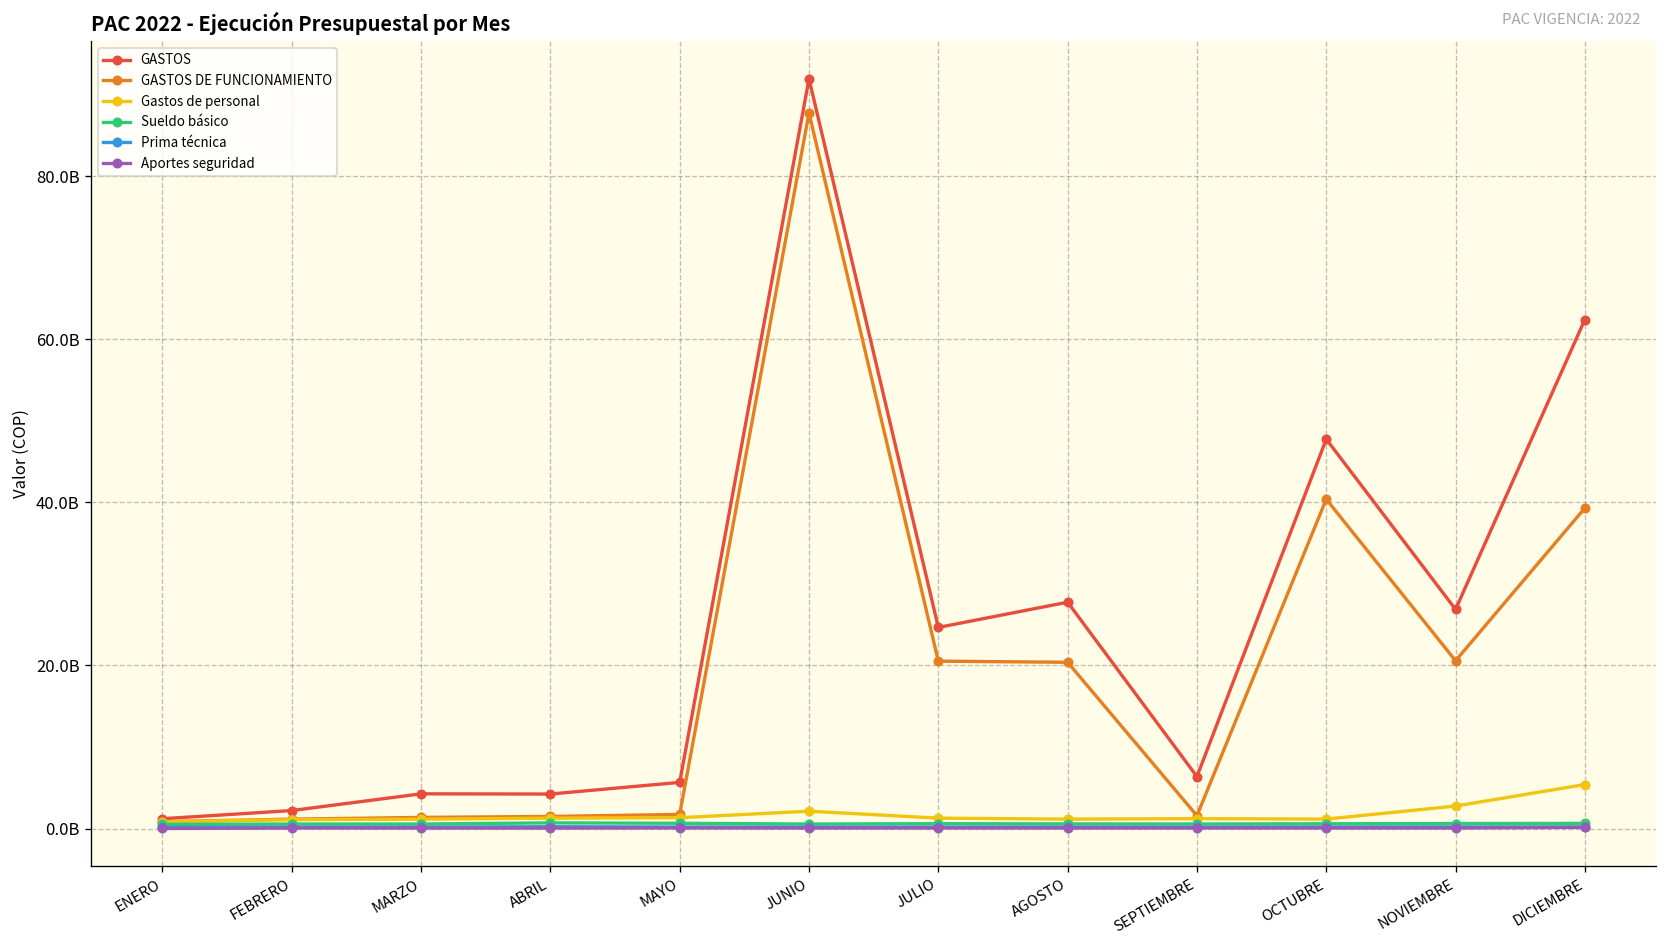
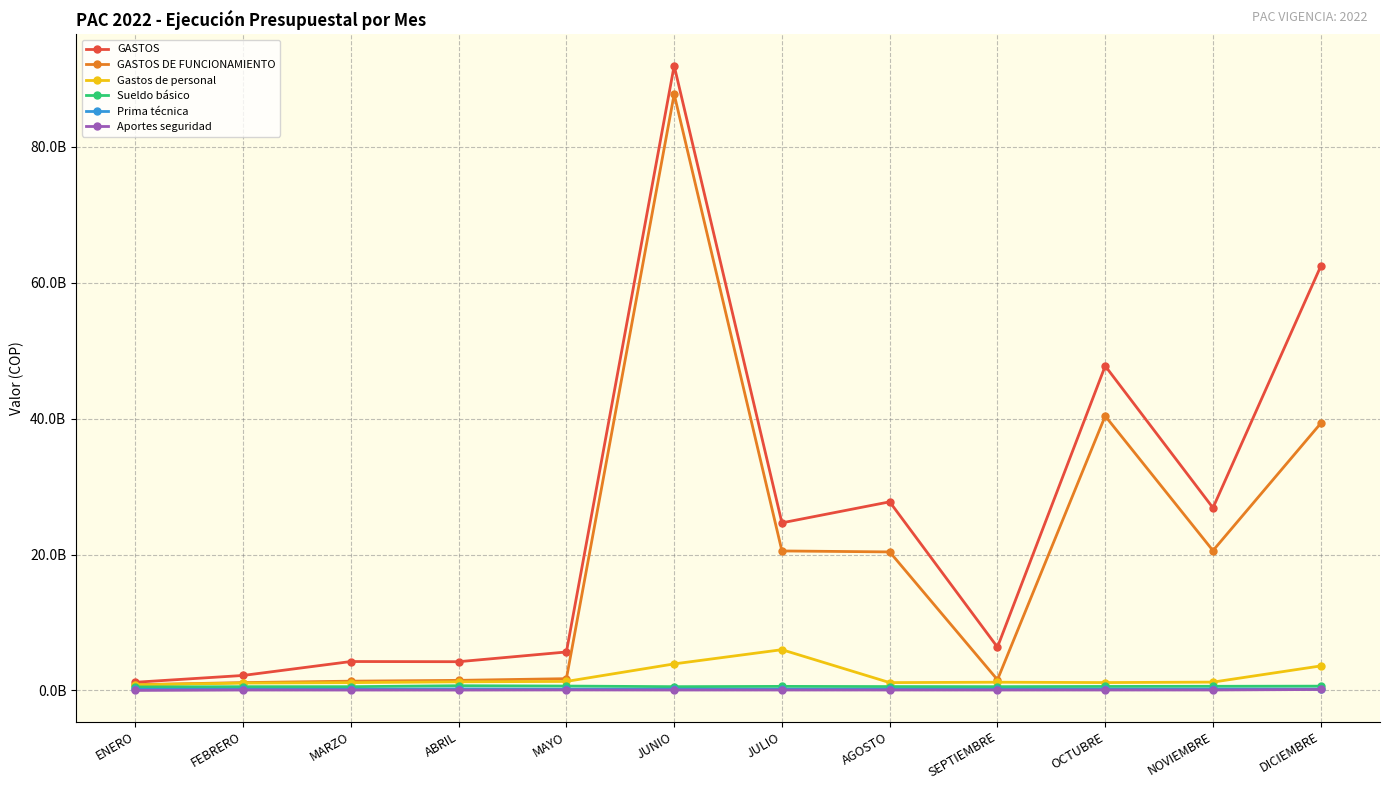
Gastos de personal, JUNIO: 2000000000 -> 4000000000
Gastos de personal, JULIO: 1000000000 -> 6000000000
Gastos de personal, NOVIEMBRE: 3000000000 -> 1000000000
Gastos de personal, DICIEMBRE: 5000000000 -> 4000000000
